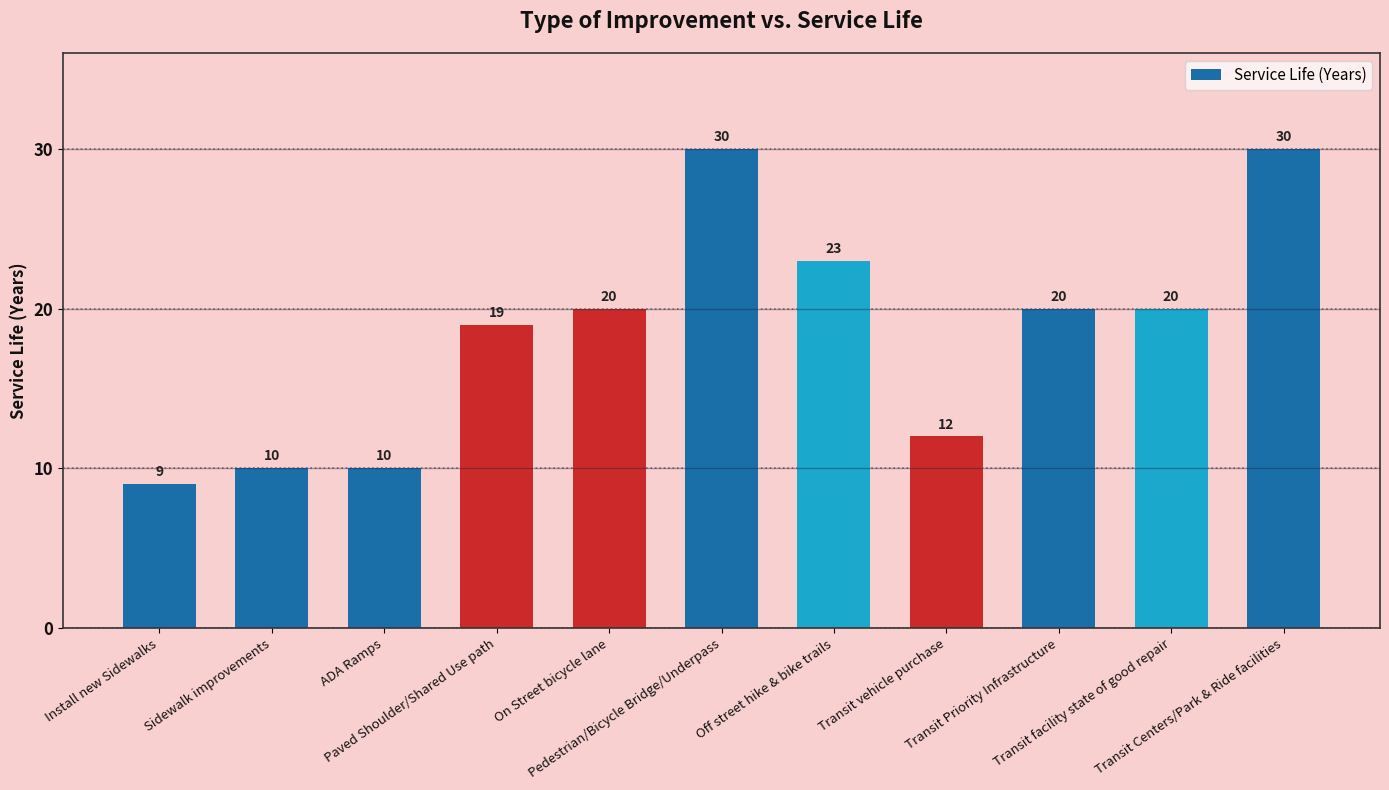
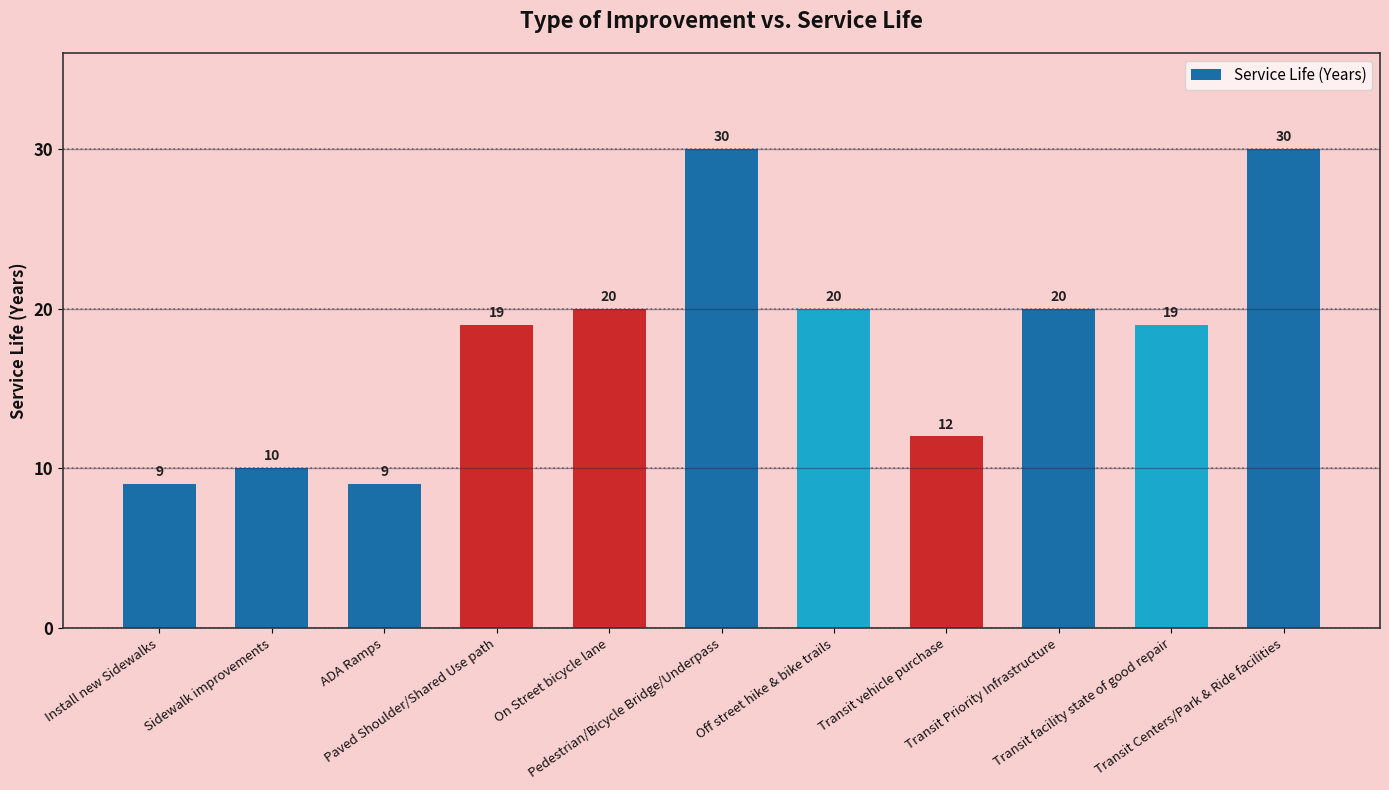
ADA Ramps: 10 -> 9
Off street hike & bike trails: 23 -> 20
Transit facility state of good repair: 20 -> 19
